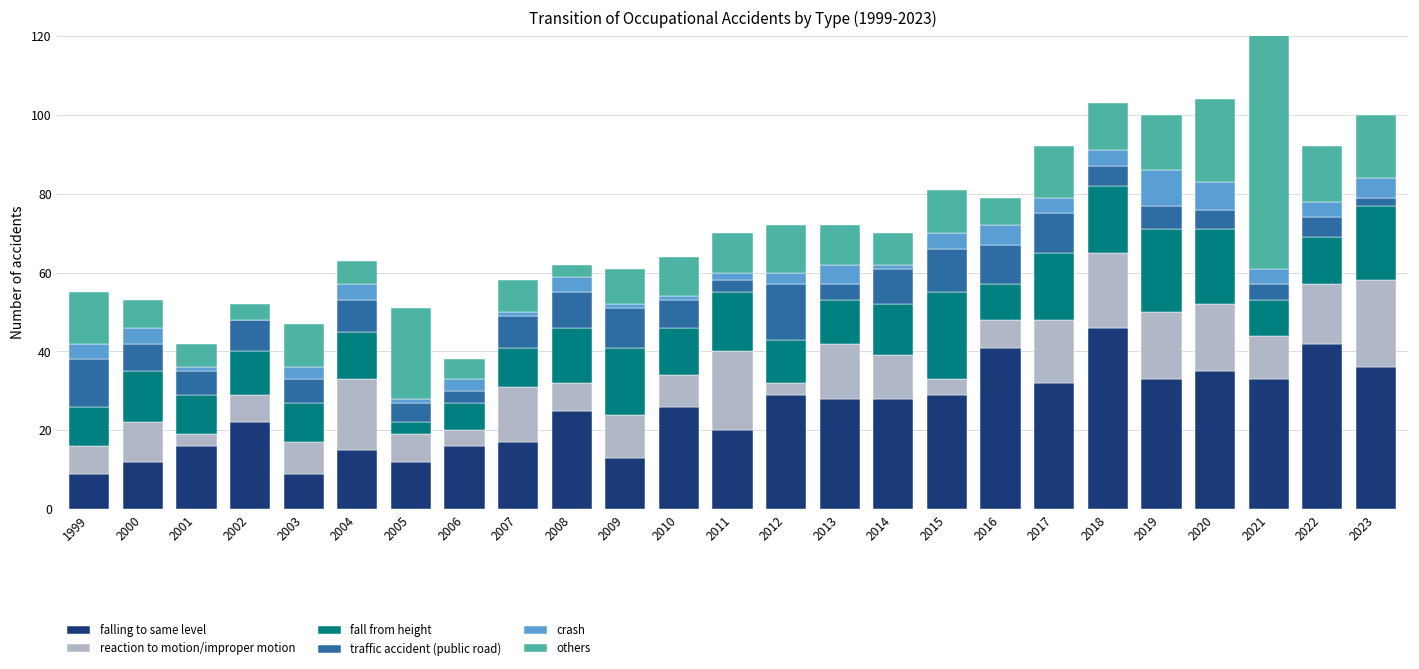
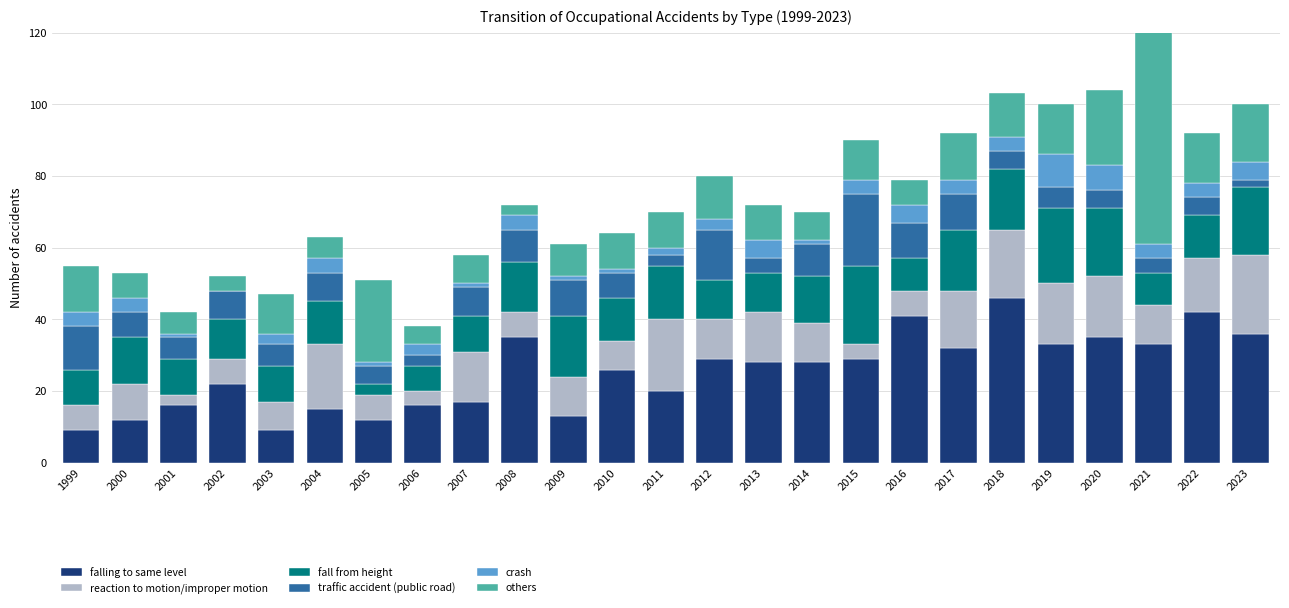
falling to same level, 2008: 25 -> 35
reaction to motion/improper motion, 2012: 3 -> 11
traffic accident (public road), 2015: 11 -> 20
